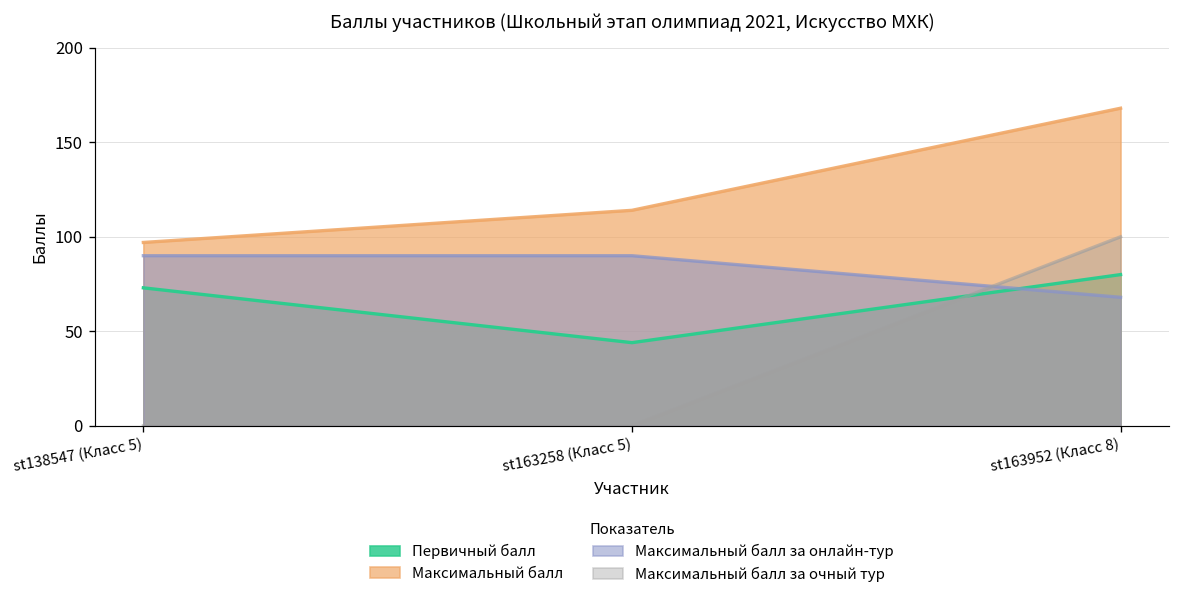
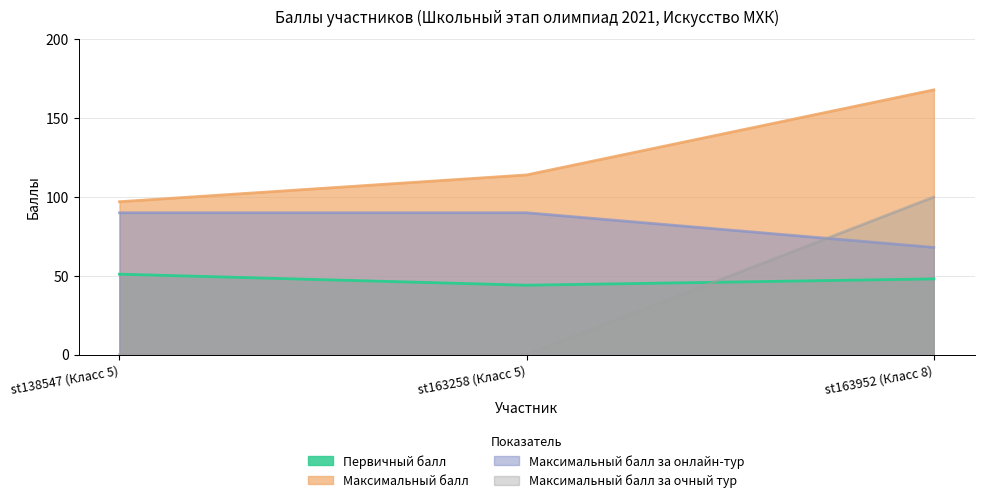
Первичный балл, st138547 (Класс 5): 73 -> 51
Первичный балл, st163952 (Класс 8): 80 -> 48
